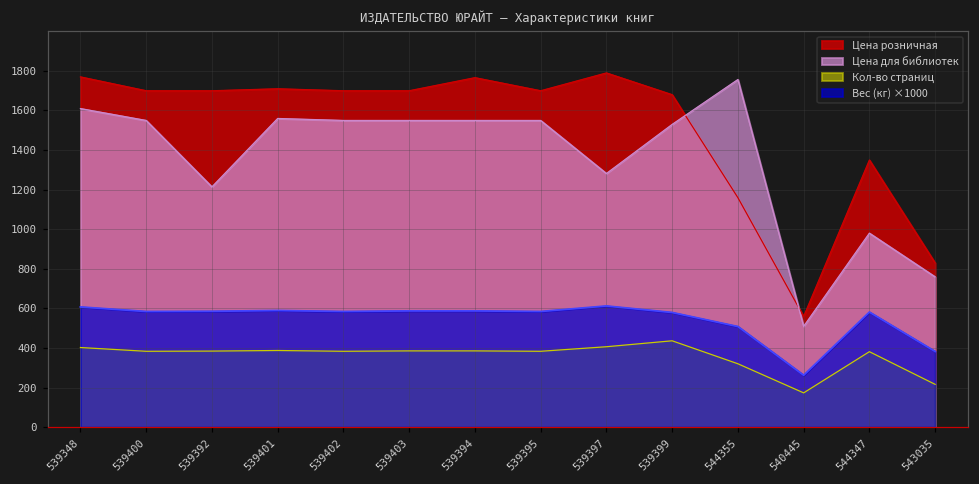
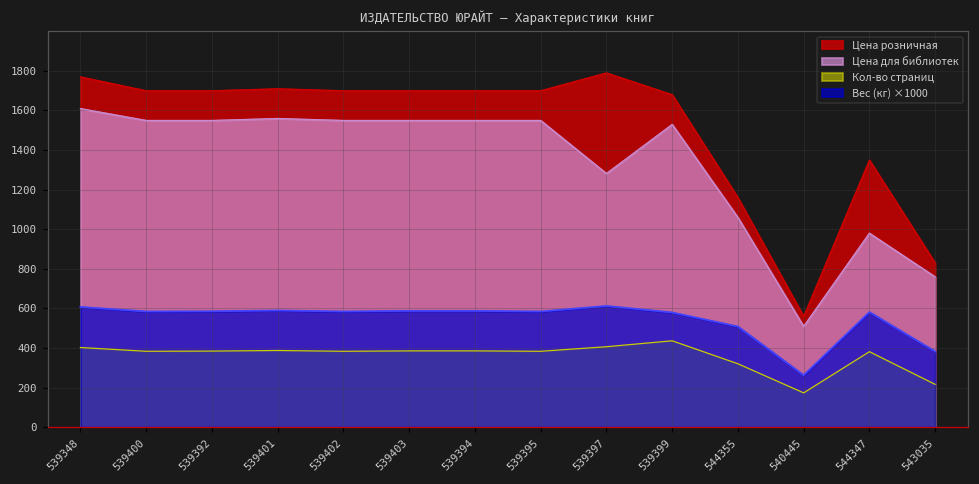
Цена для библиотек, 539392: 1210 -> 1550
Цена розничная, 539394: 1770 -> 1700
Цена для библиотек, 544355: 1760 -> 1060
